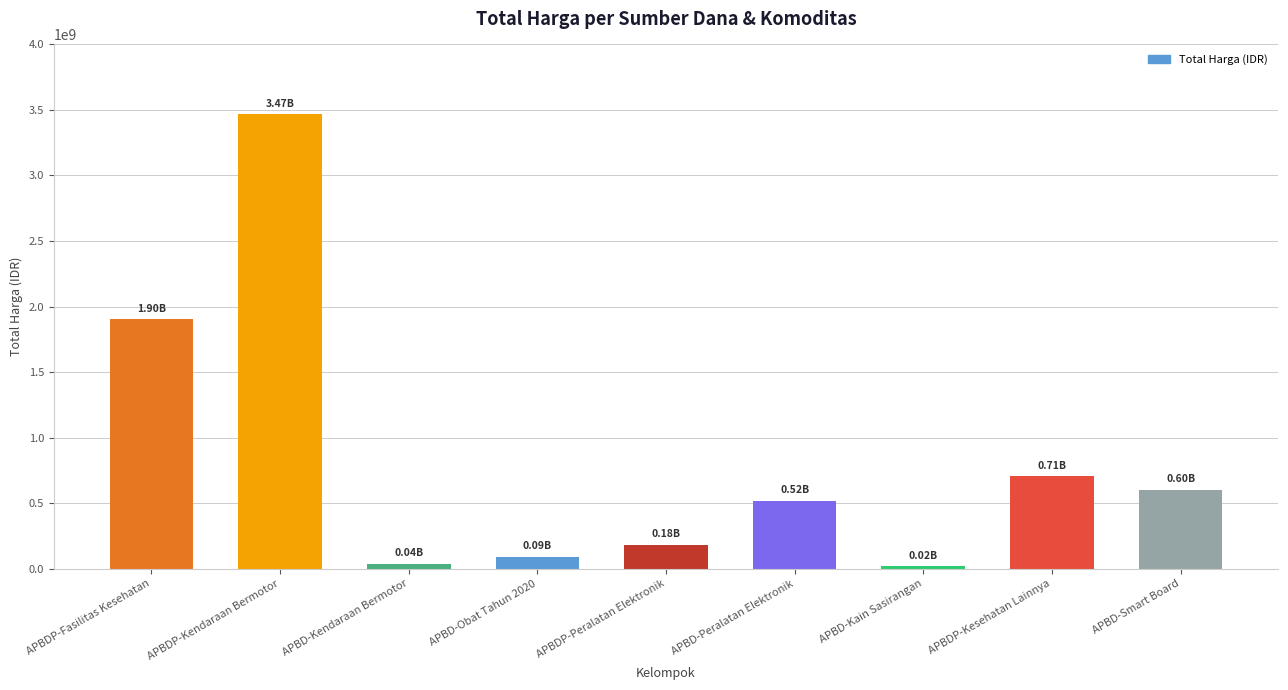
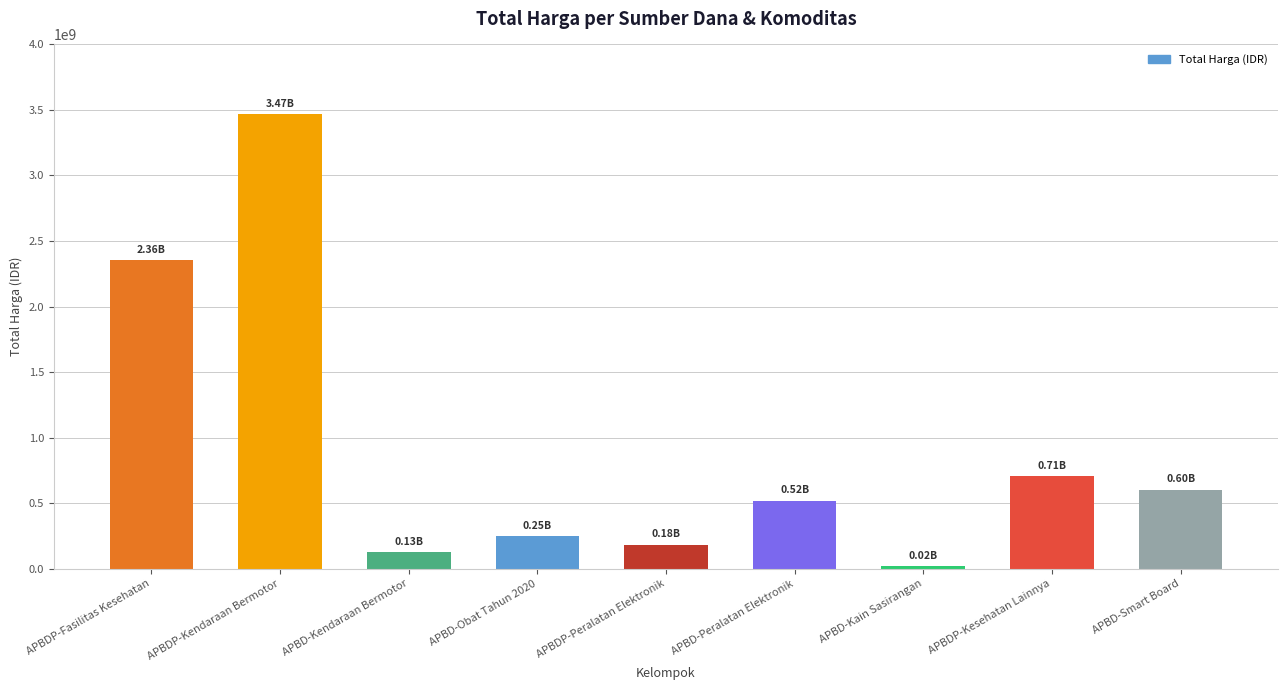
APBDP-Fasilitas Kesehatan: 1.90B -> 2.36B
APBD-Kendaraan Bermotor: 0.04B -> 0.13B
APBD-Obat Tahun 2020: 0.09B -> 0.25B
